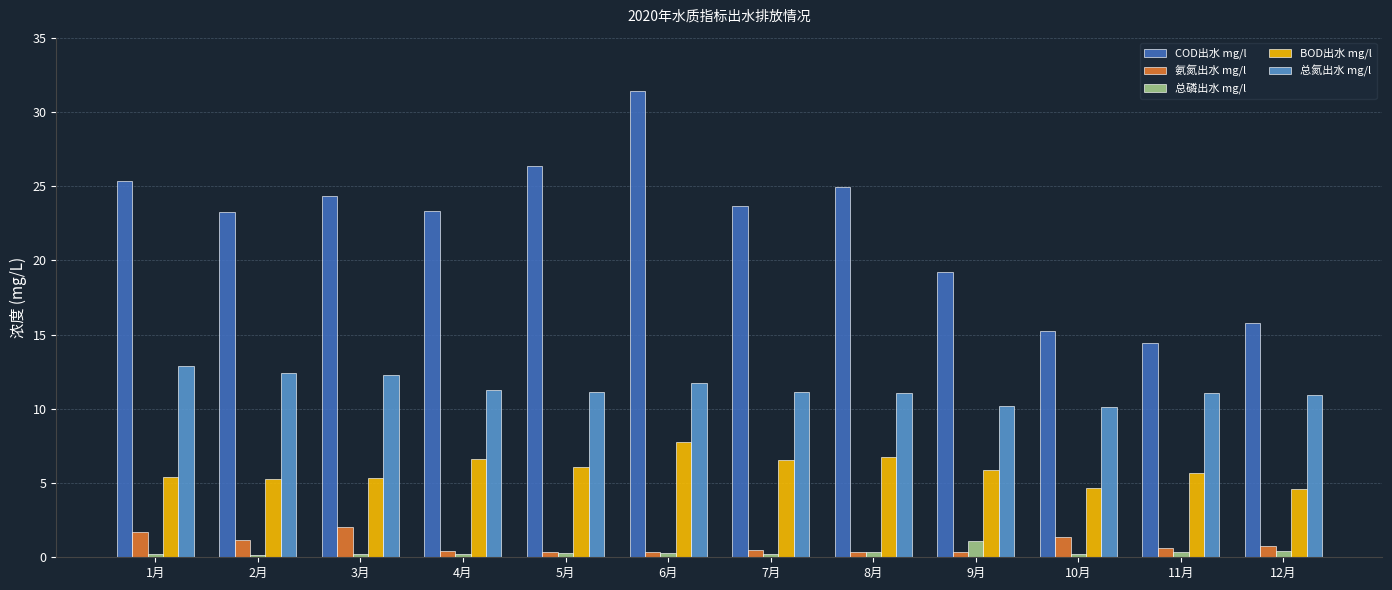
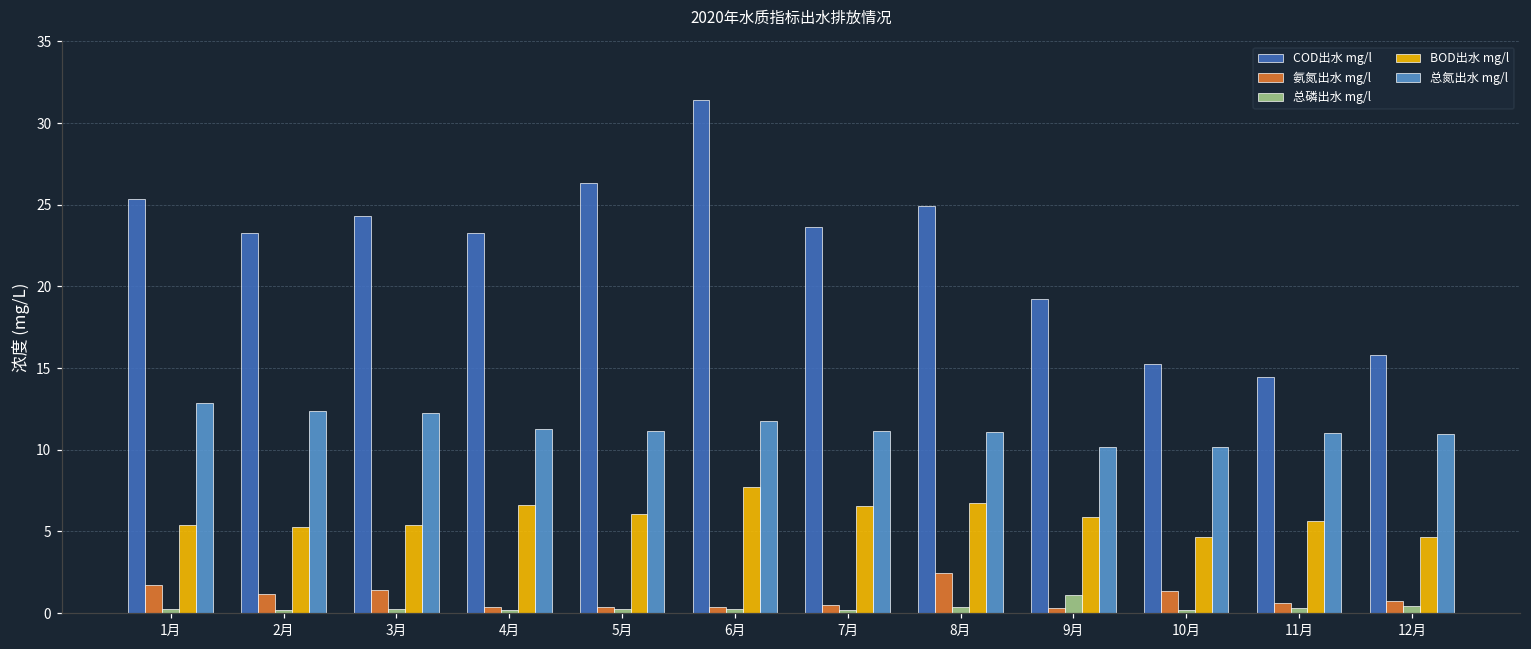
氨氮出水 mg/l, 3月: 2.0 -> 1.4
氨氮出水 mg/l, 8月: 0.3 -> 2.4
